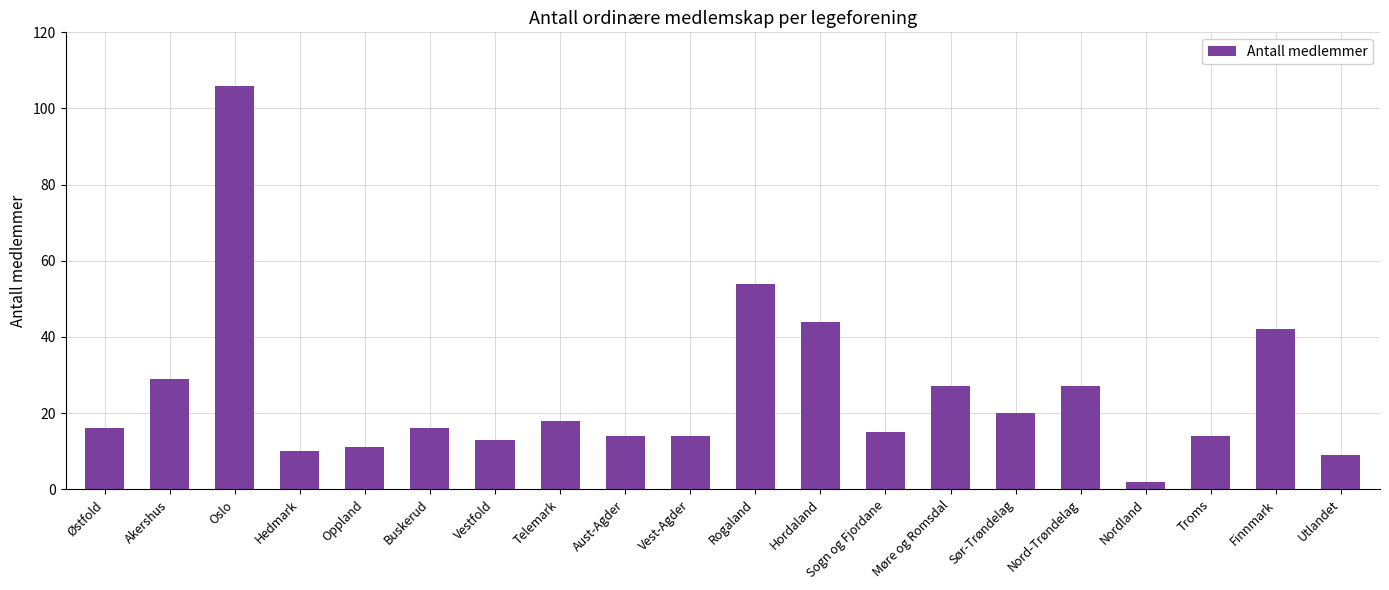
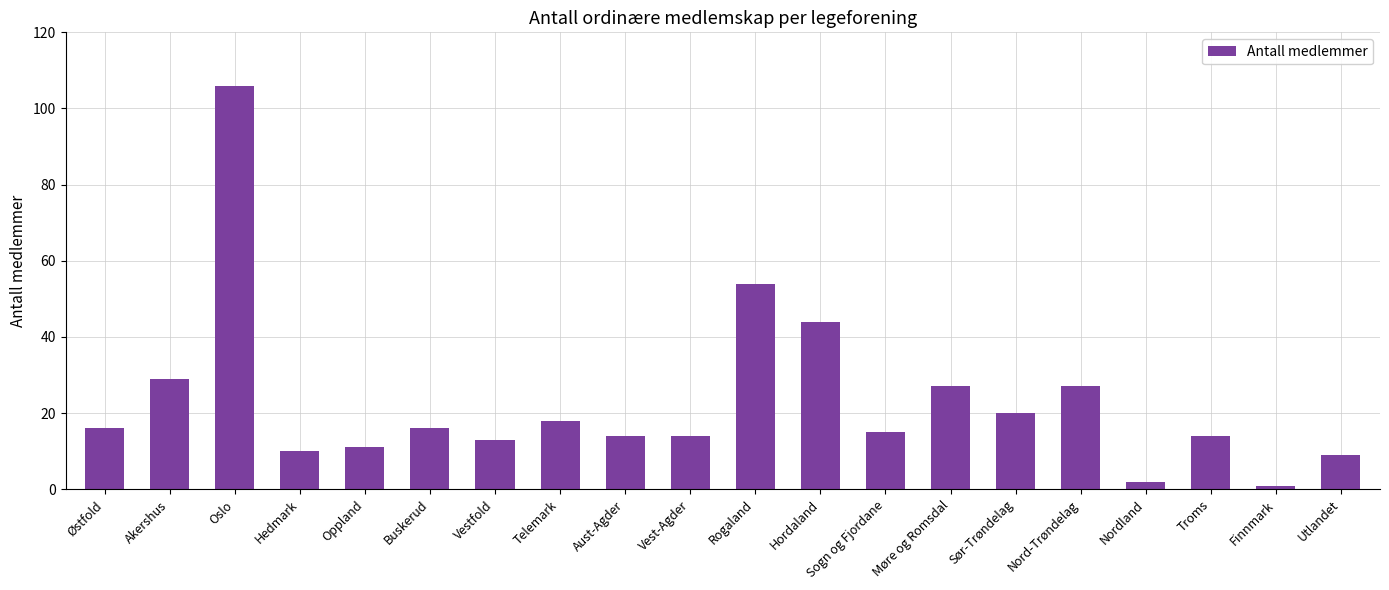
Finnmark: 42 -> 1
